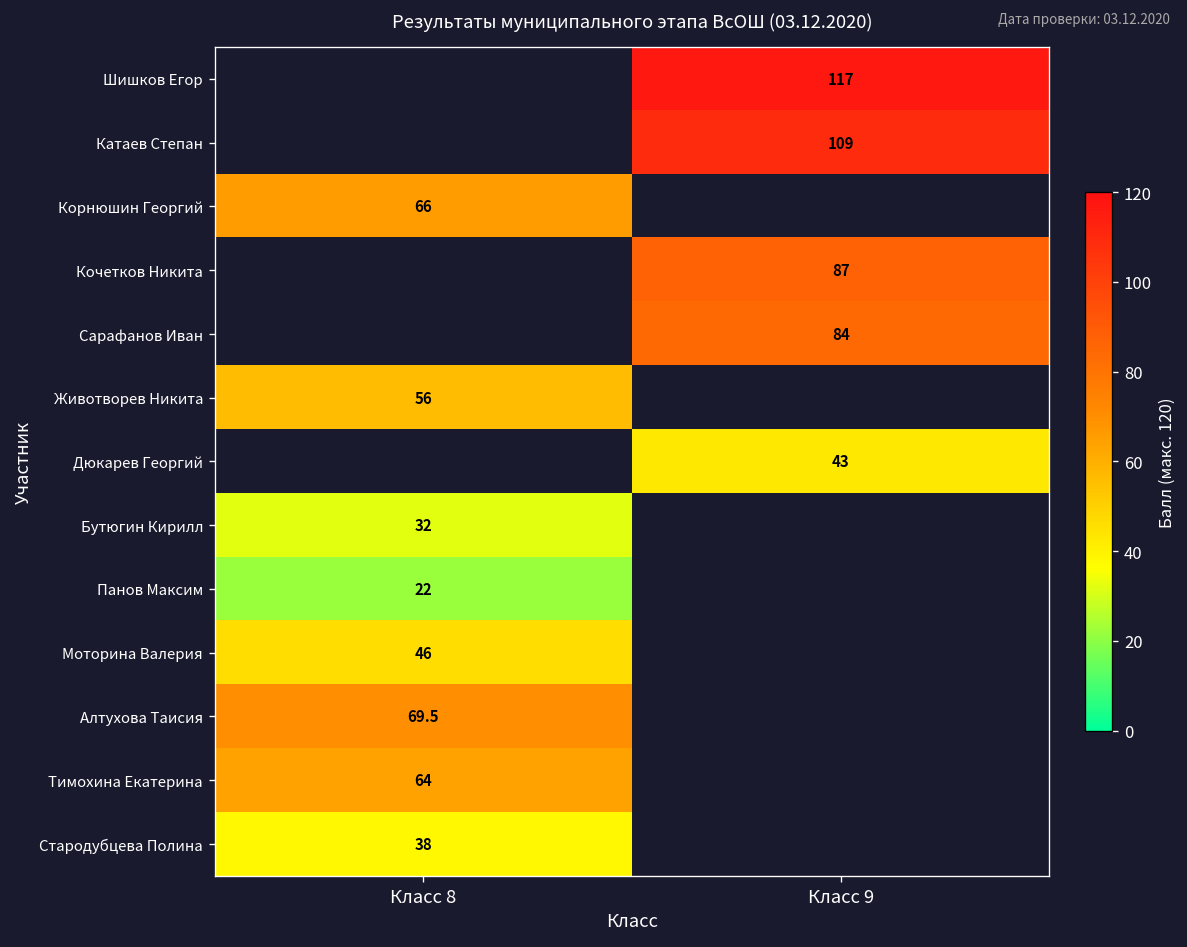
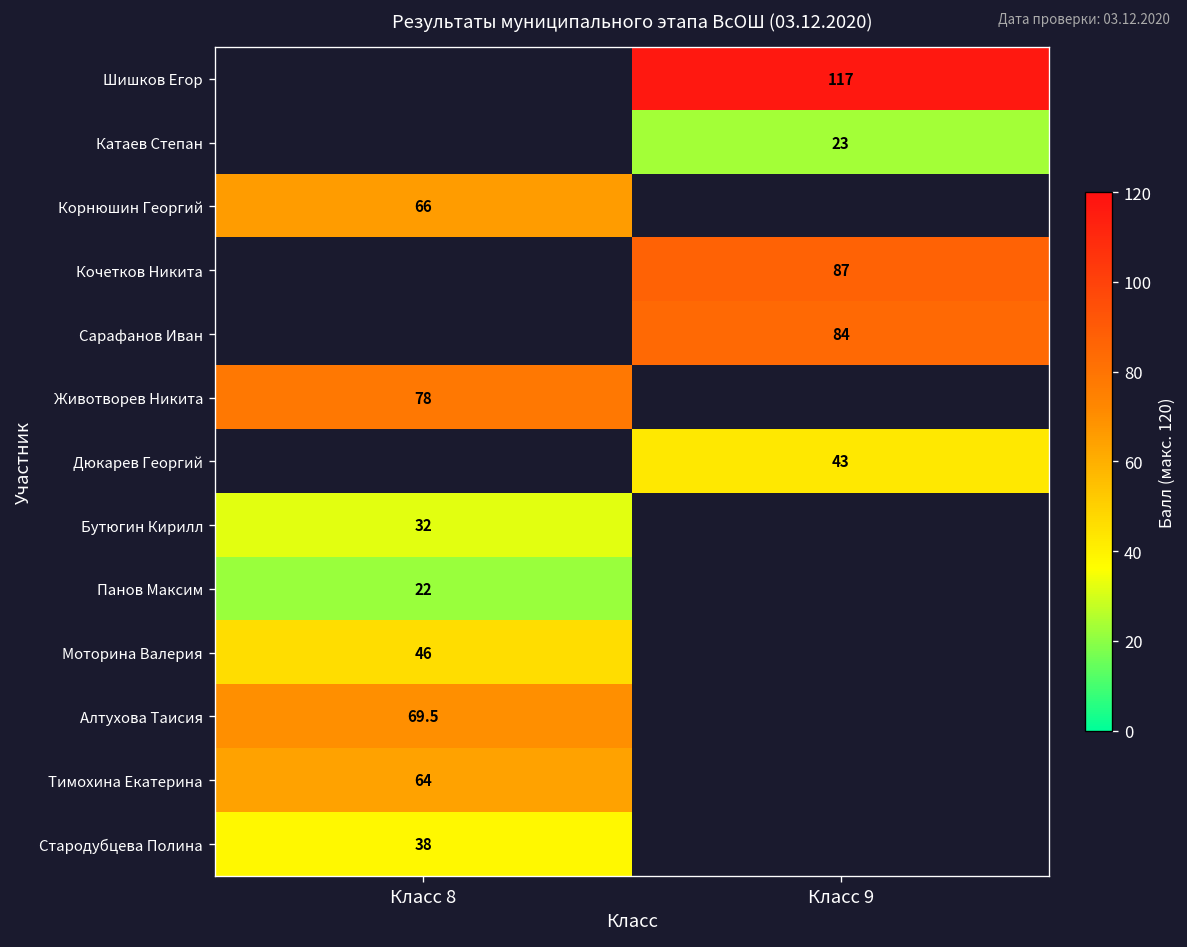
Катаев Степан, Класс 9: 109 -> 23
Животворев Никита, Класс 8: 56 -> 78
